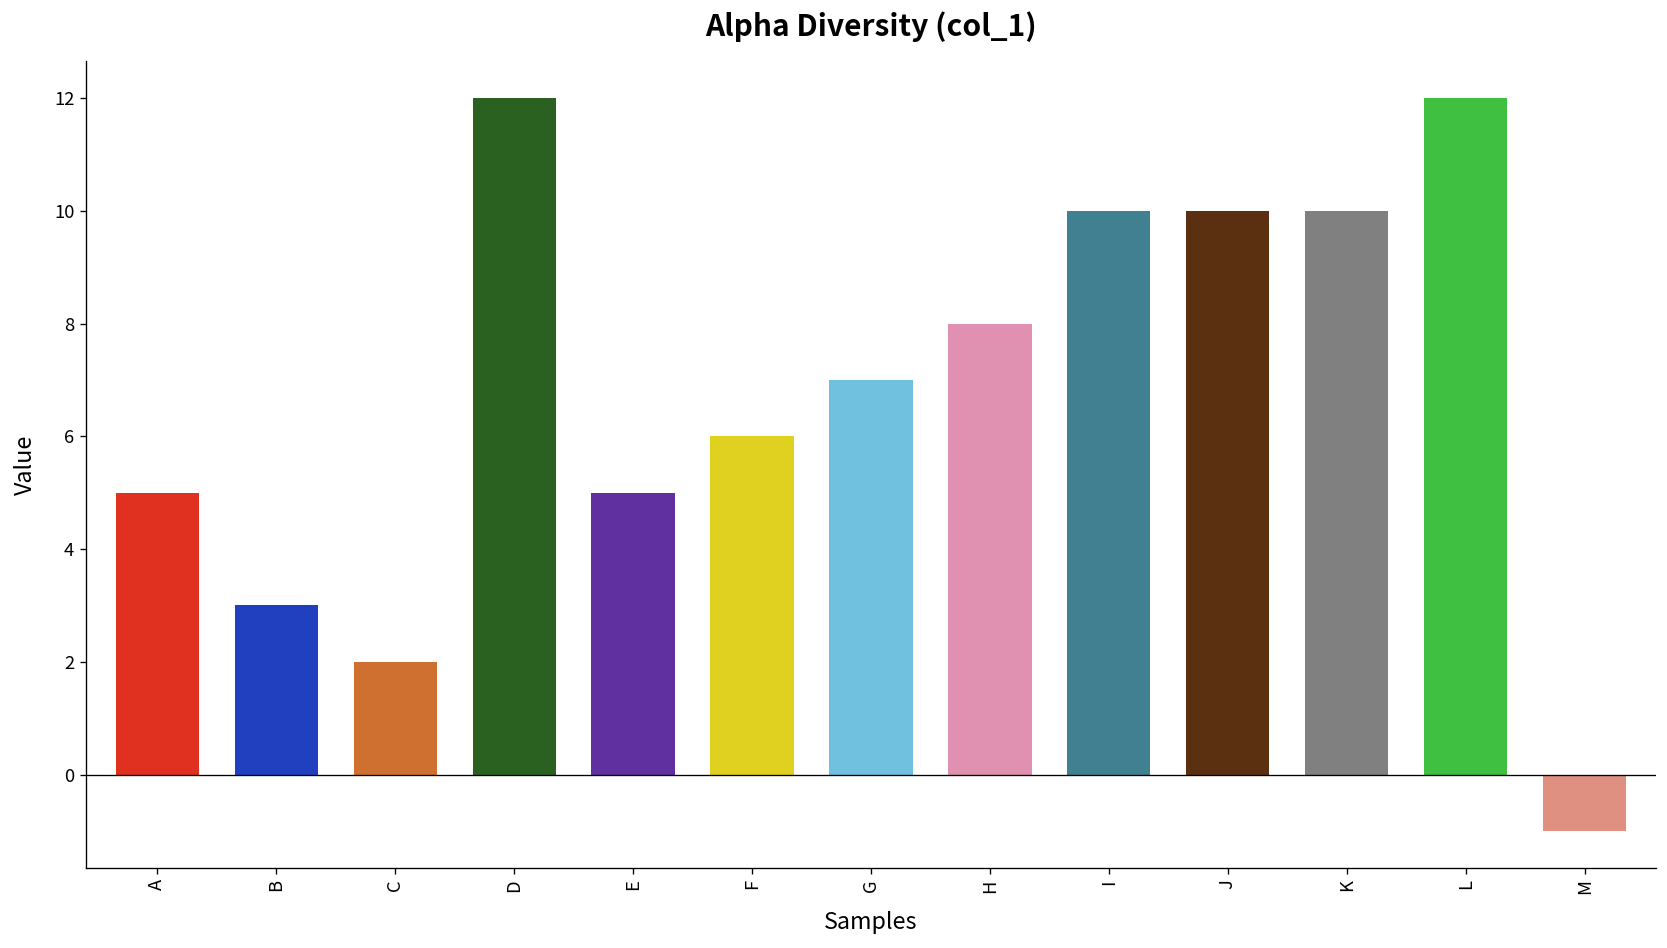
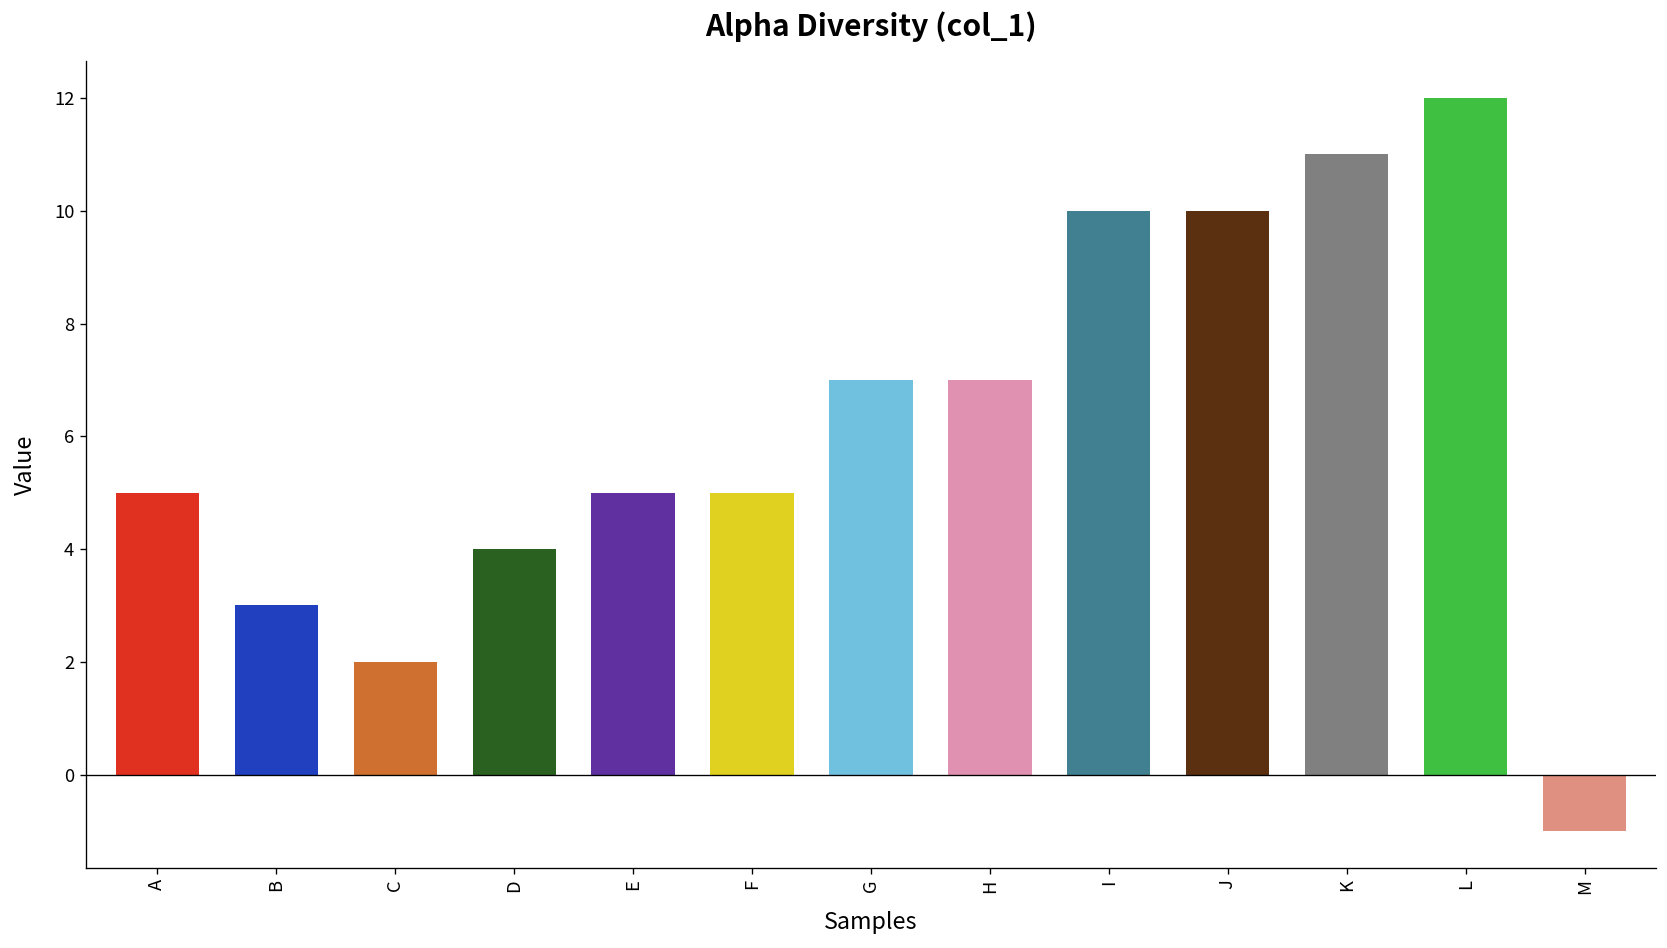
D: 12 -> 4
F: 6 -> 5
H: 8 -> 7
K: 10 -> 11
